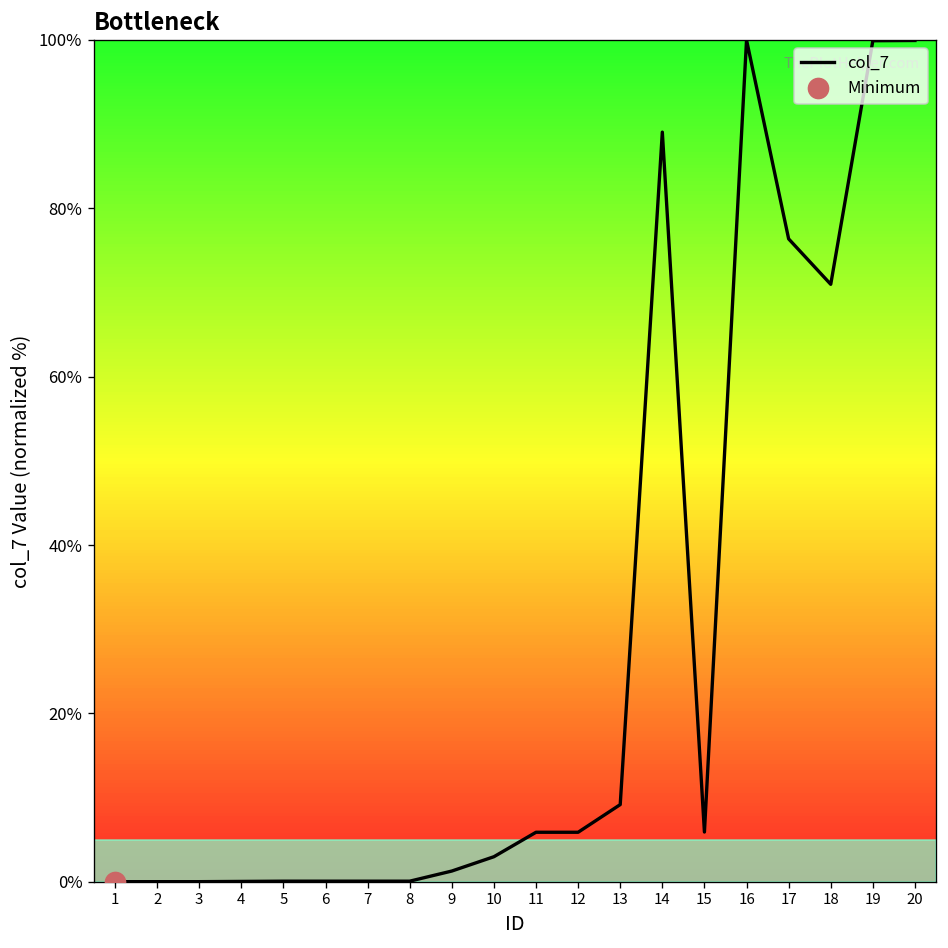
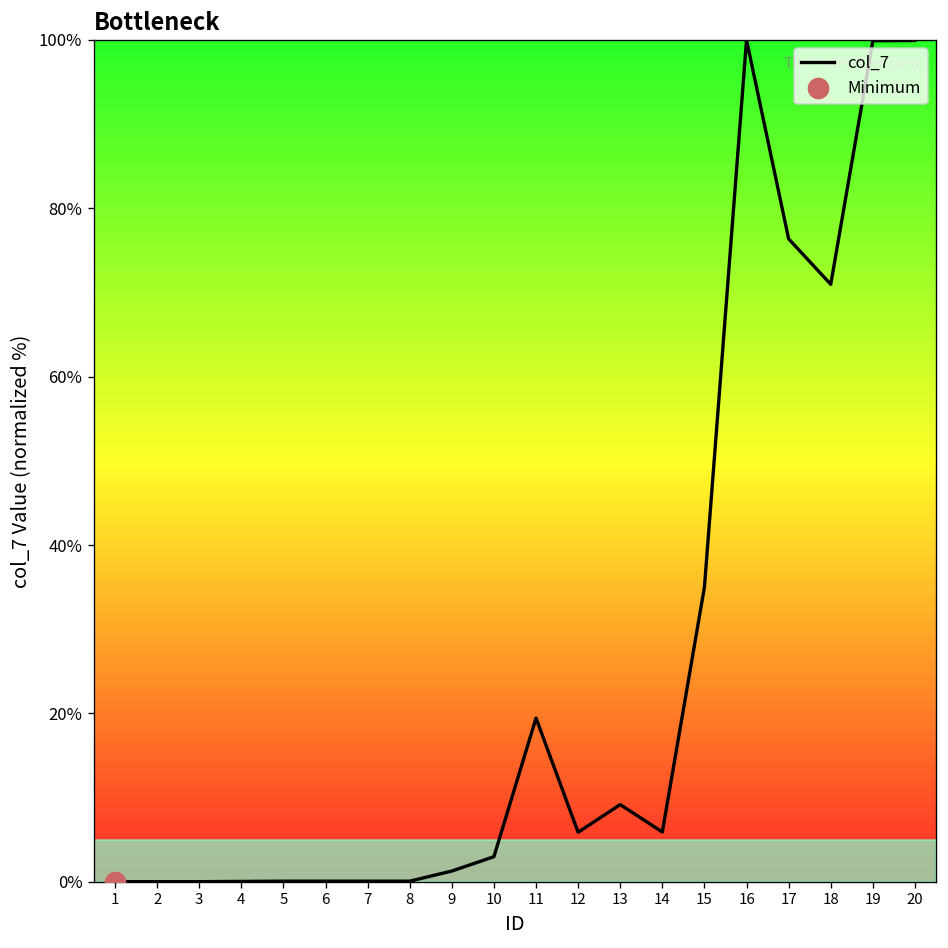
col_7, 11: 6% -> 19%
col_7, 14: 89% -> 6%
col_7, 15: 6% -> 35%
